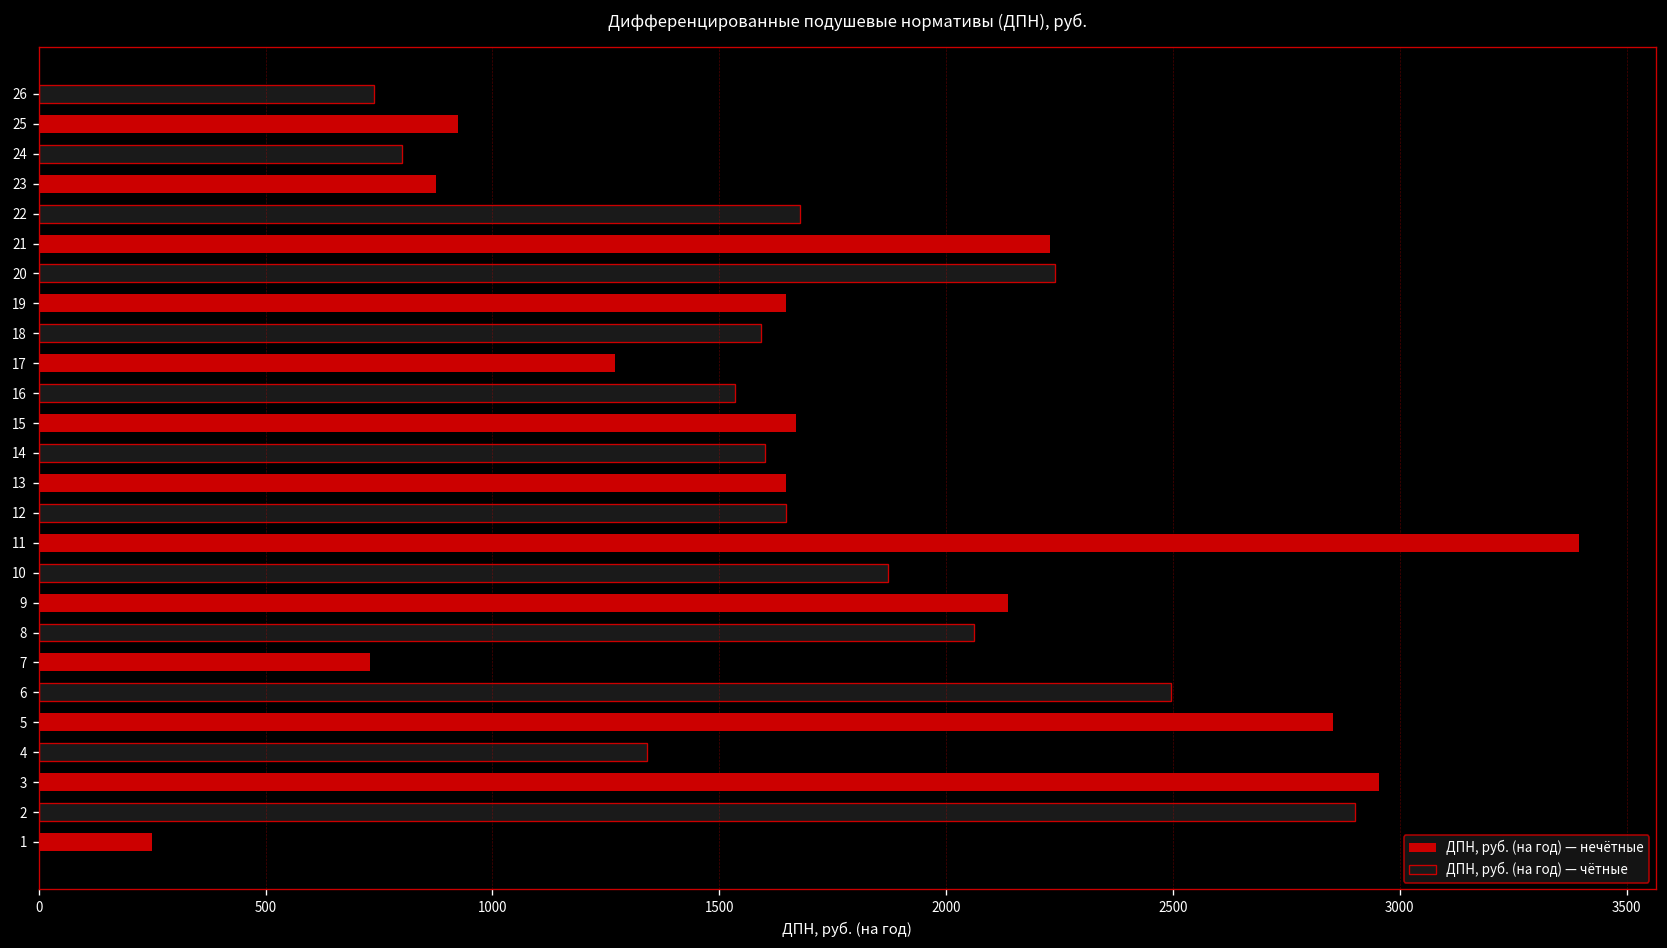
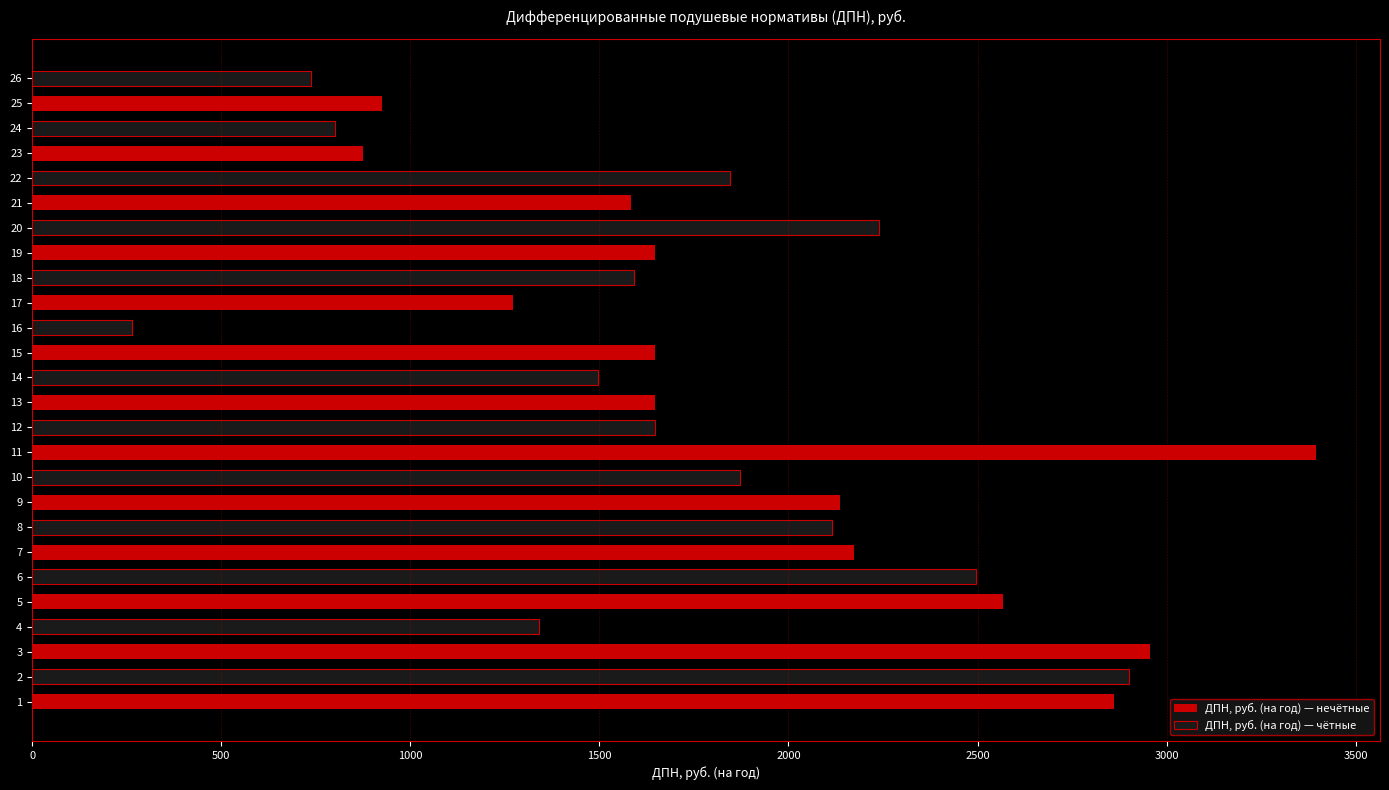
ДПН, руб. (на год) — чётные, 22: 1680 -> 1840
ДПН, руб. (на год) — нечётные, 21: 2230 -> 1580
ДПН, руб. (на год) — чётные, 16: 1540 -> 260
ДПН, руб. (на год) — нечётные, 15: 1670 -> 1650
ДПН, руб. (на год) — чётные, 14: 1600 -> 1500
ДПН, руб. (на год) — чётные, 8: 2060 -> 2110
ДПН, руб. (на год) — нечётные, 7: 730 -> 2170
ДПН, руб. (на год) — нечётные, 5: 2850 -> 2570
ДПН, руб. (на год) — нечётные, 1: 250 -> 2860
